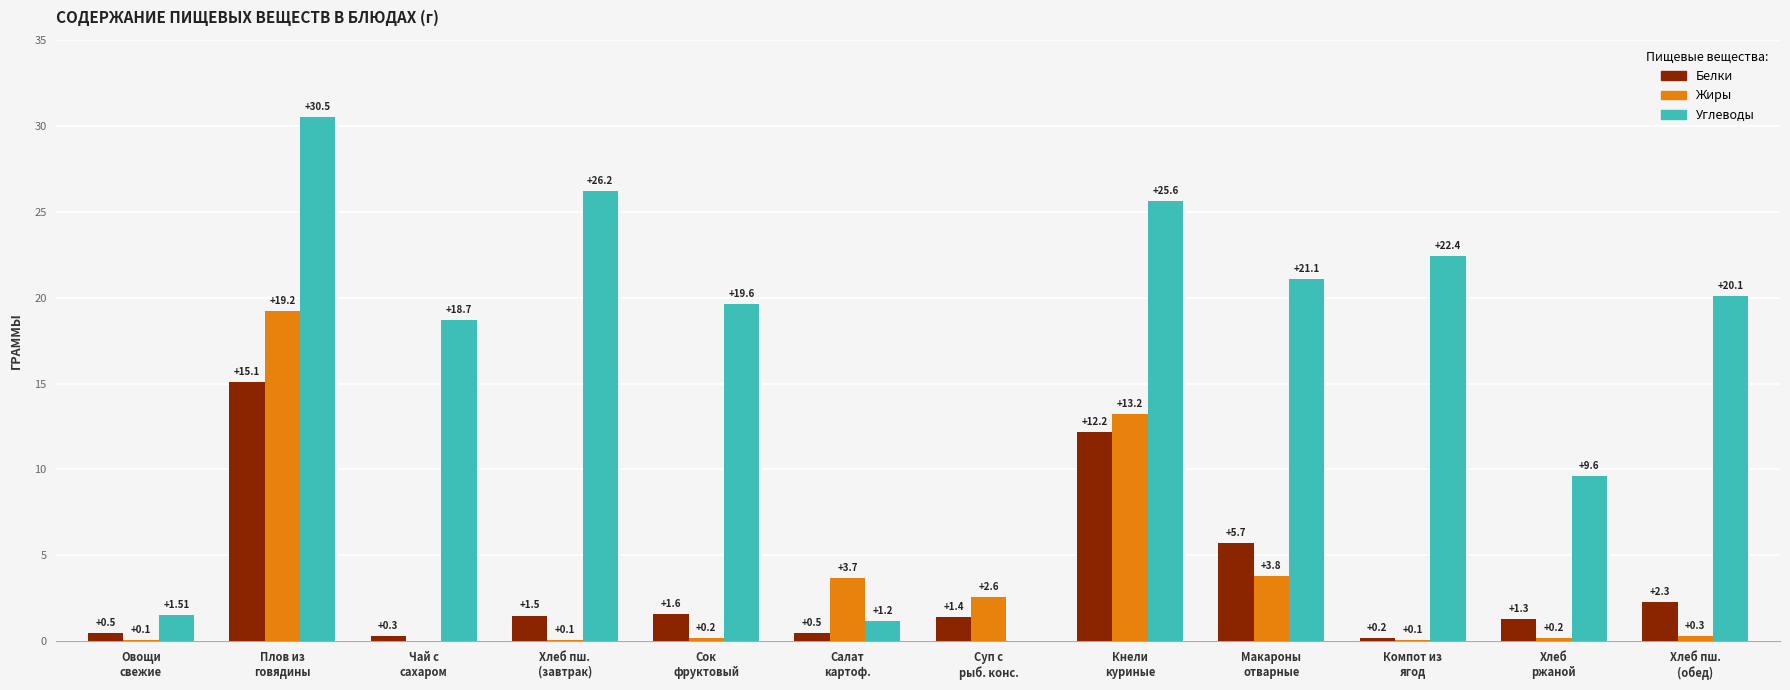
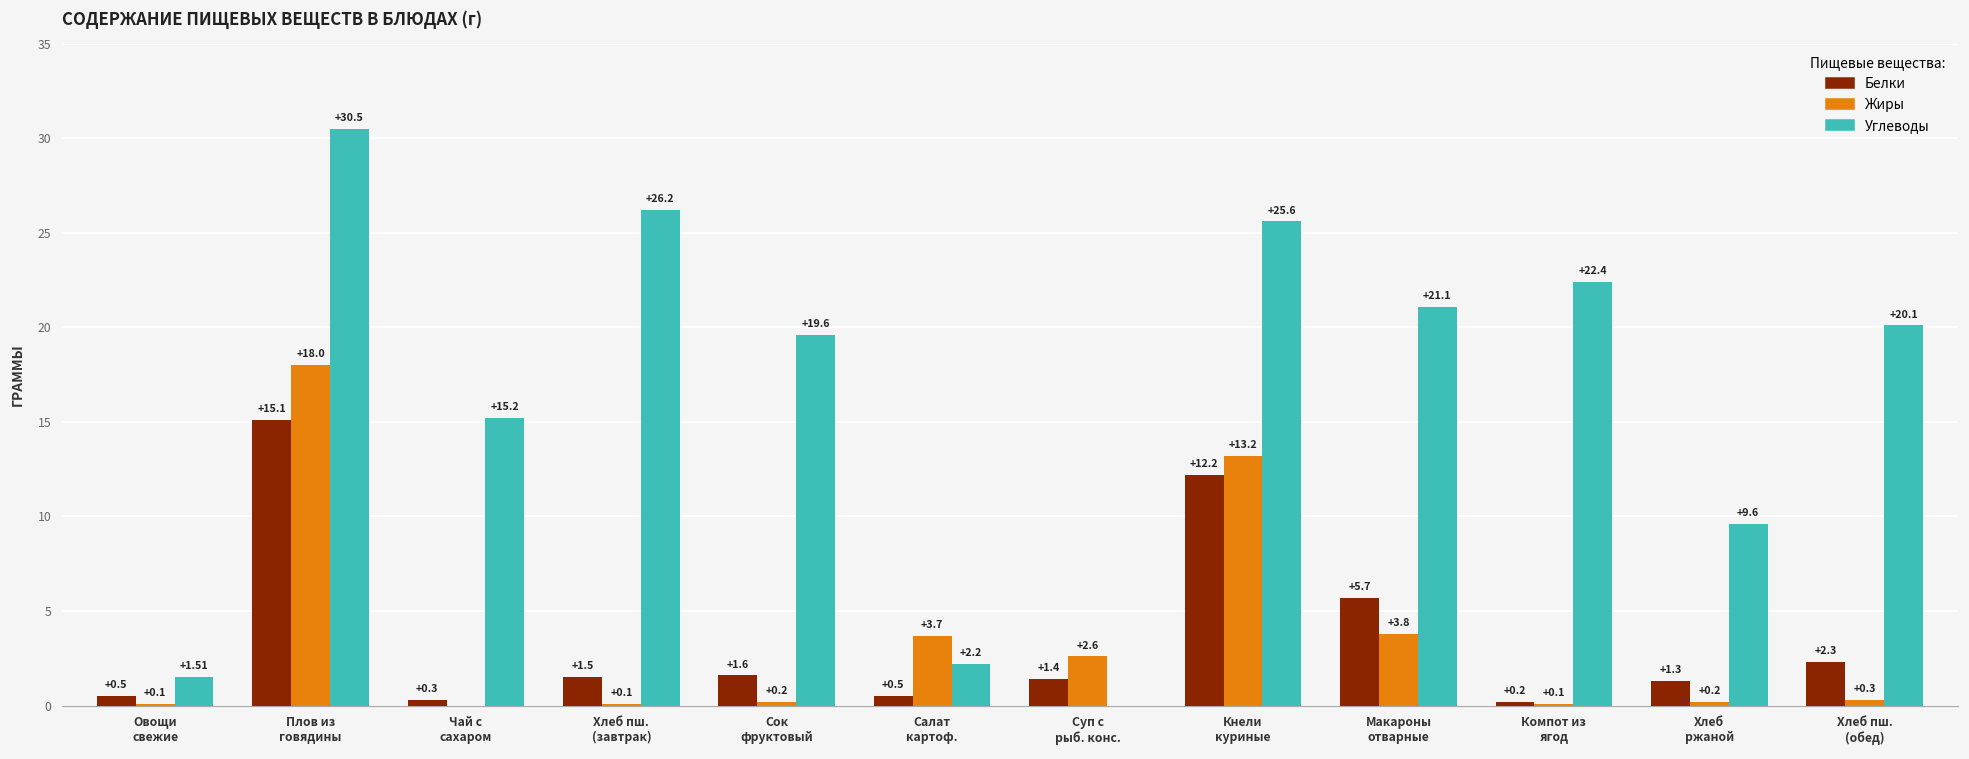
Жиры, Плов из говядины: +19.2 -> +18.0
Углеводы, Чай с сахаром: +18.7 -> +15.2
Углеводы, Салат картоф.: +1.2 -> +2.2
